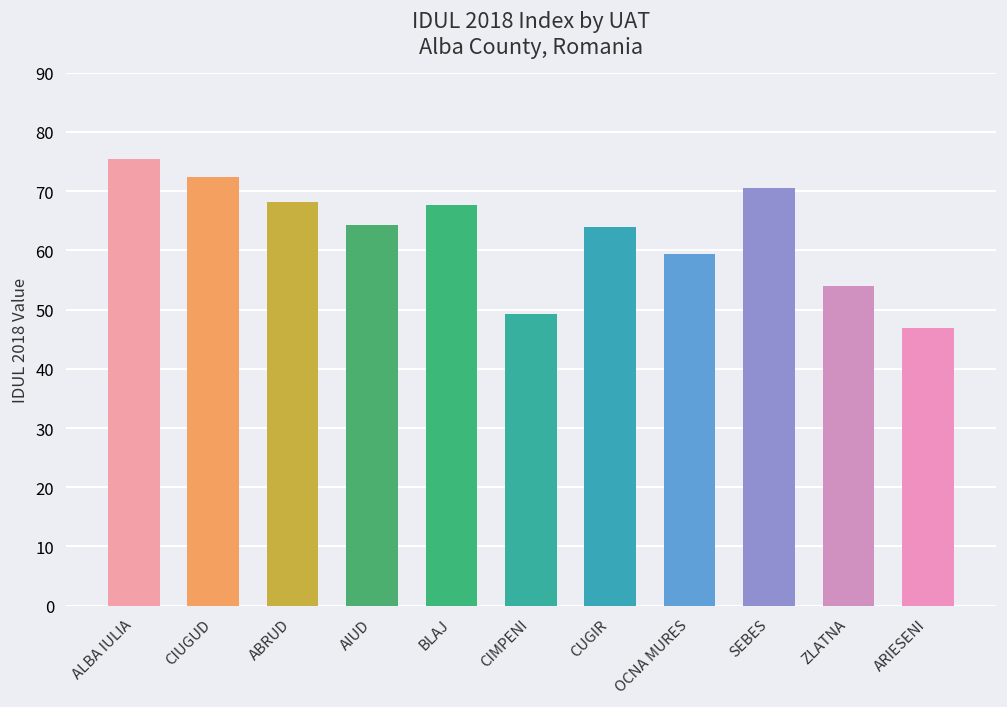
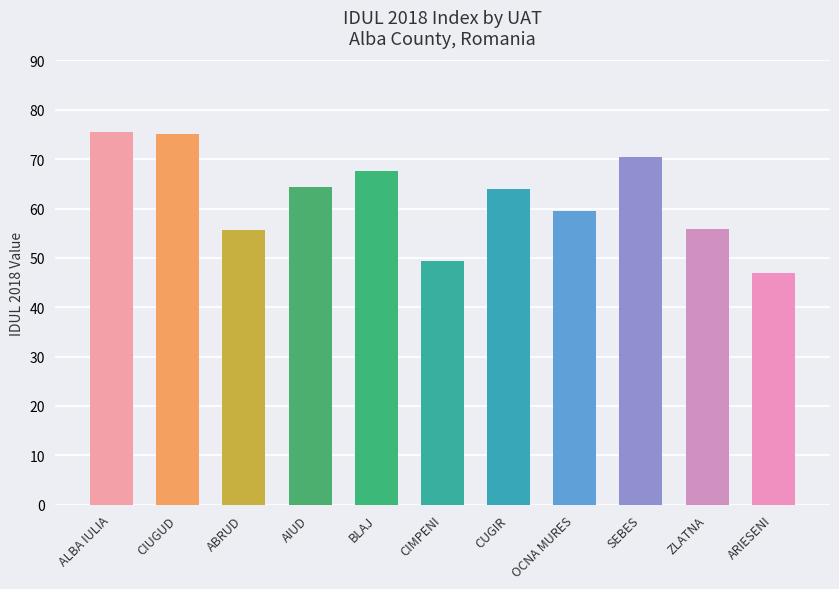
CIUGUD: 72 -> 75
ABRUD: 68 -> 56
ZLATNA: 54 -> 56
